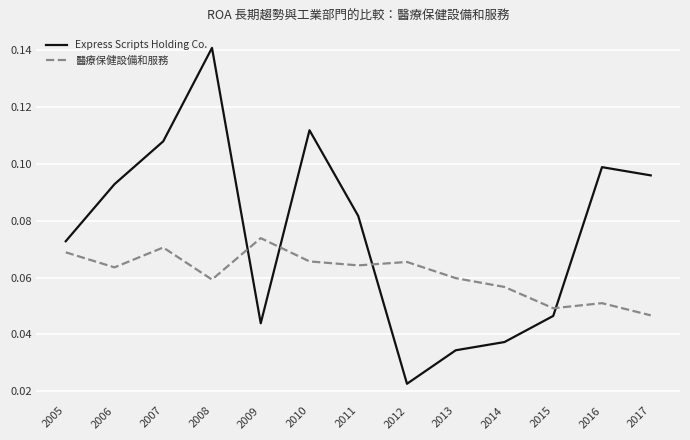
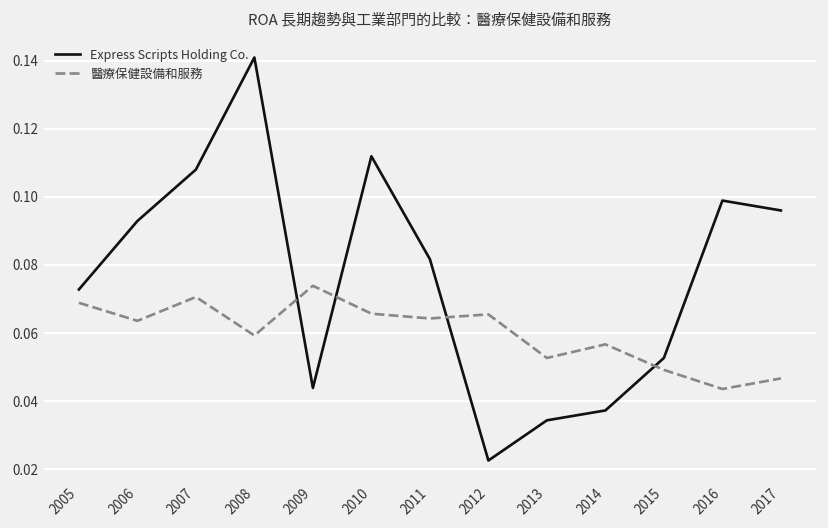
醫療保健設備和服務, 2013: 0.060 -> 0.053
Express Scripts Holding Co., 2015: 0.047 -> 0.053
醫療保健設備和服務, 2016: 0.051 -> 0.044
